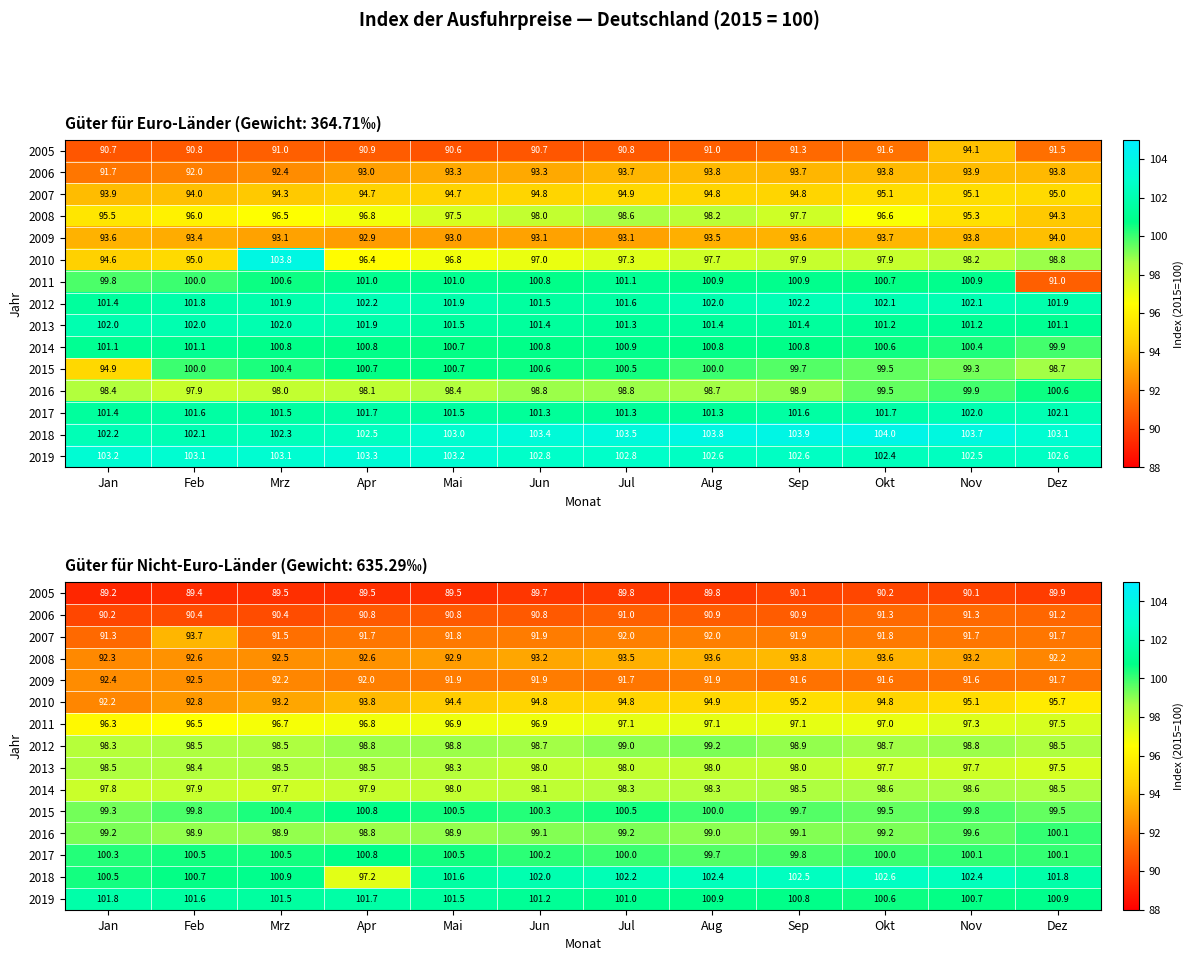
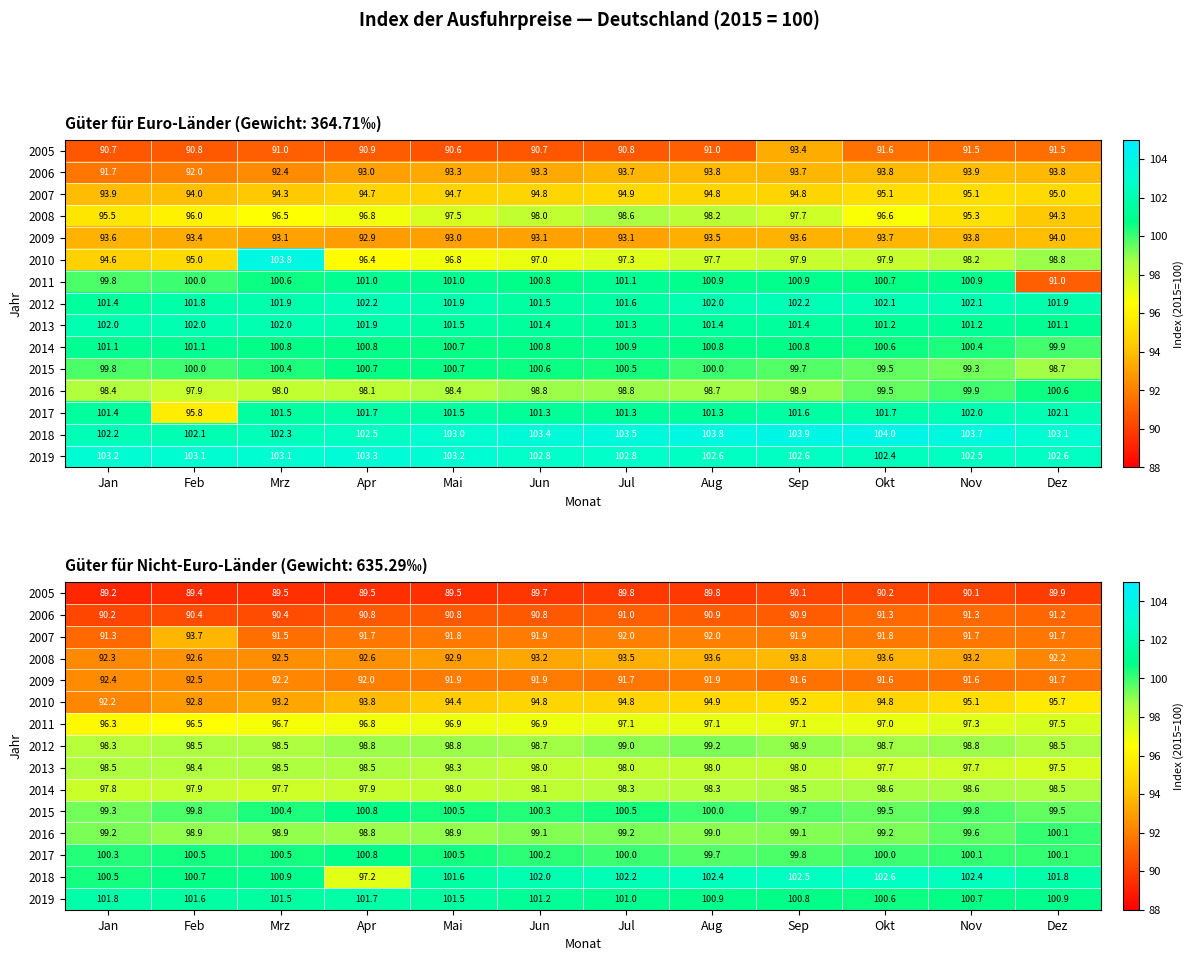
Güter für Euro-Länder (Gewicht: 364.71‰), 2005, Sep: 91.3 -> 93.4
Güter für Euro-Länder (Gewicht: 364.71‰), 2005, Nov: 94.1 -> 91.5
Güter für Euro-Länder (Gewicht: 364.71‰), 2015, Jan: 94.9 -> 99.8
Güter für Euro-Länder (Gewicht: 364.71‰), 2017, Feb: 101.6 -> 95.8
